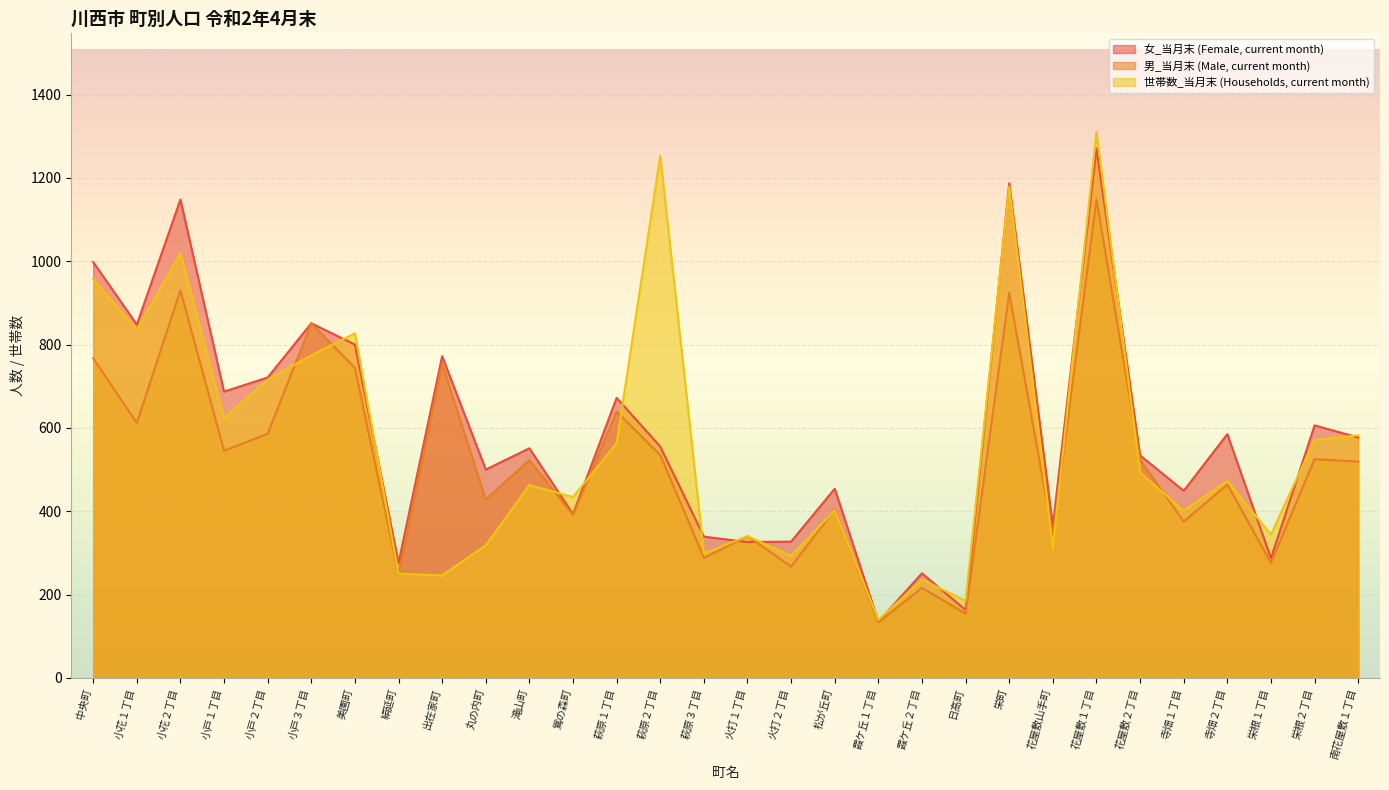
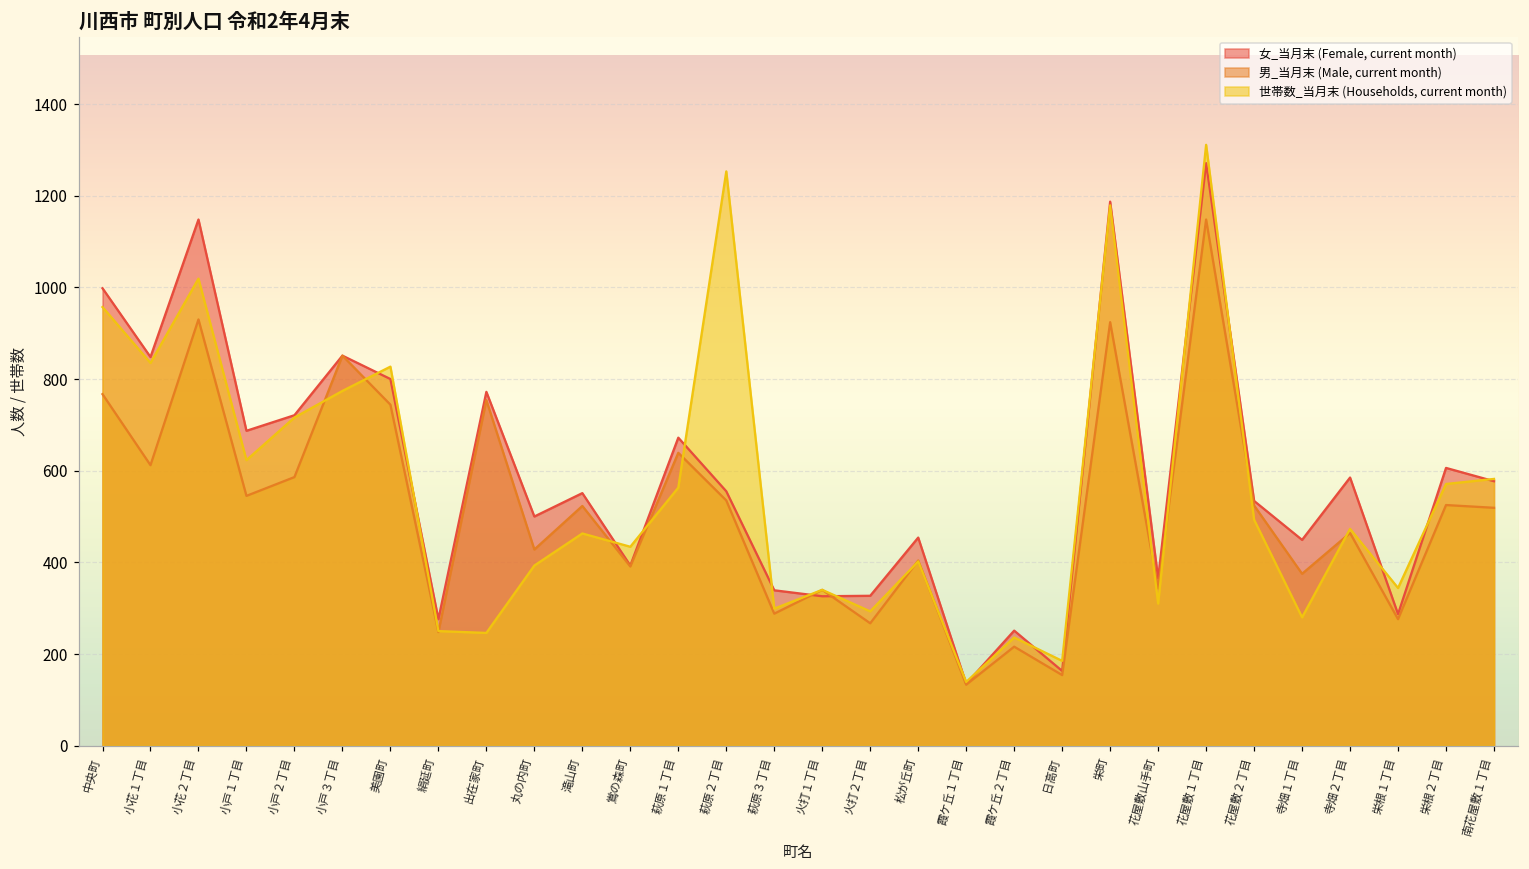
世帯数_当月末 (Households, current month), 丸の内町: 320 -> 390
世帯数_当月末 (Households, current month), 寺畑１丁目: 400 -> 280
